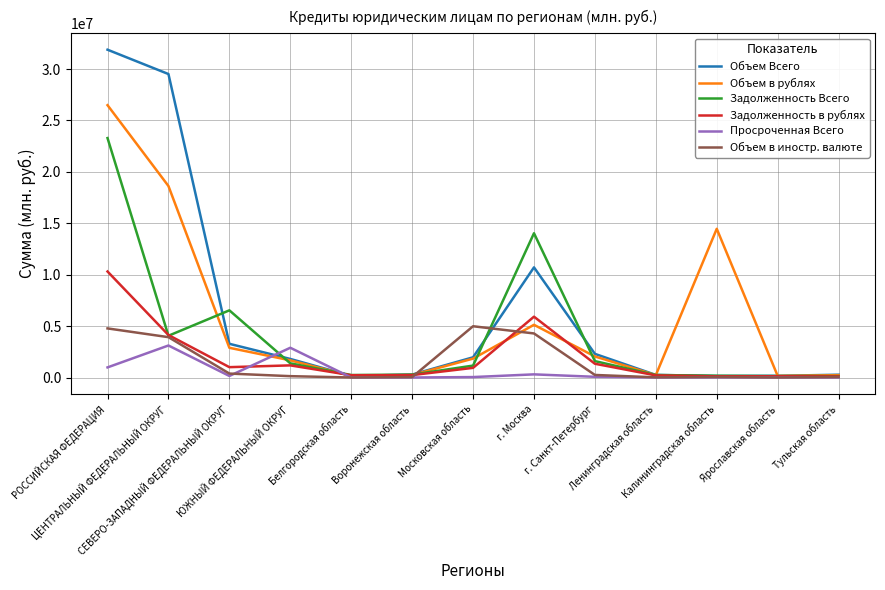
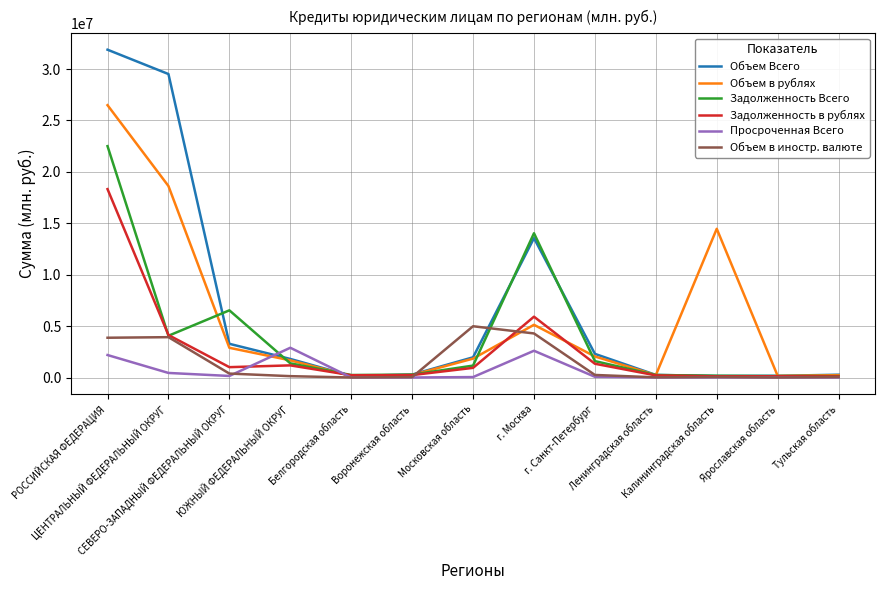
Задолженность Всего, РОССИЙСКАЯ ФЕДЕРАЦИЯ: 23300000 -> 22500000
Задолженность в рублях, РОССИЙСКАЯ ФЕДЕРАЦИЯ: 10300000 -> 18300000
Просроченная Всего, РОССИЙСКАЯ ФЕДЕРАЦИЯ: 1000000 -> 2200000
Объем в иностр. валюте, РОССИЙСКАЯ ФЕДЕРАЦИЯ: 4800000 -> 3900000
Просроченная Всего, ЦЕНТРАЛЬНЫЙ ФЕДЕРАЛЬНЫЙ ОКРУГ: 3100000 -> 400000
Объем Всего, г. Москва: 10700000 -> 13600000
Просроченная Всего, г. Москва: 300000 -> 2600000
